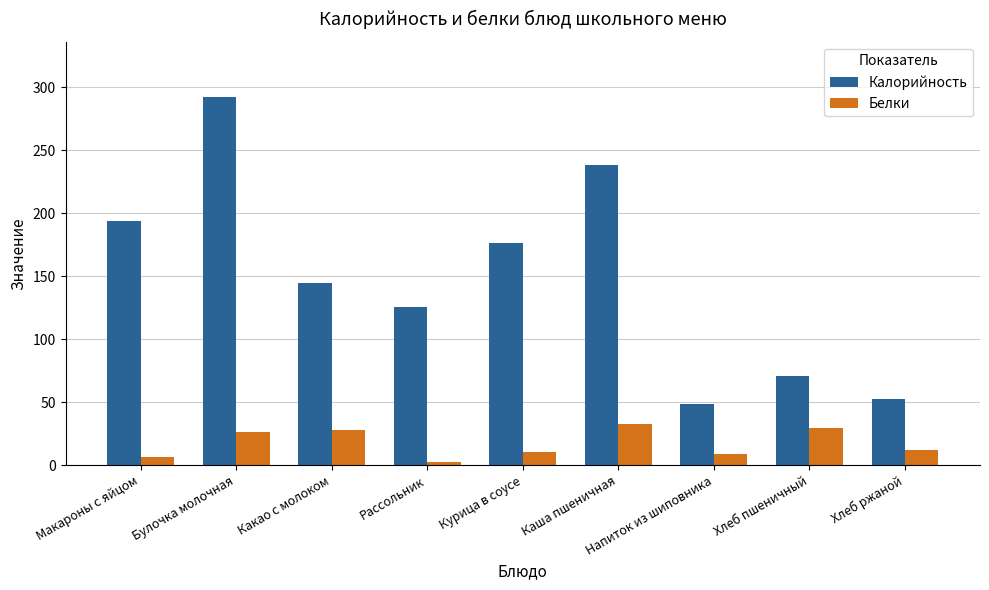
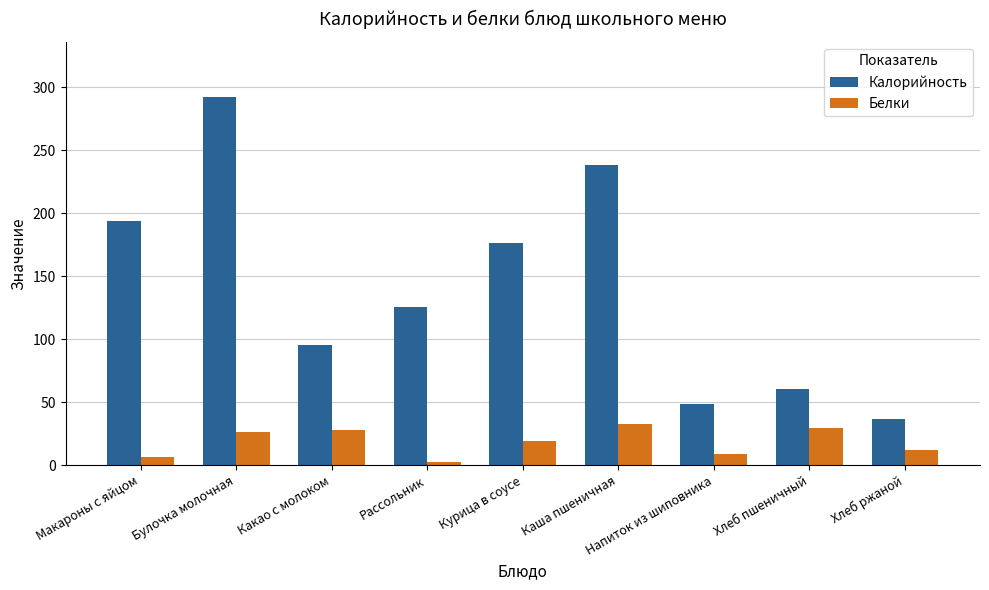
Калорийность, Какао с молоком: 144 -> 95
Белки, Курица в соусе: 10 -> 19
Калорийность, Хлеб пшеничный: 71 -> 61
Калорийность, Хлеб ржаной: 52 -> 37
